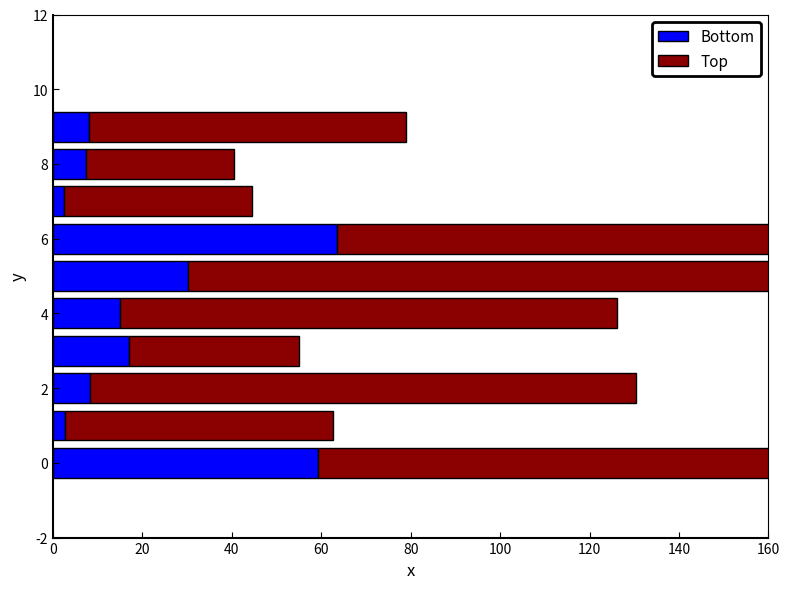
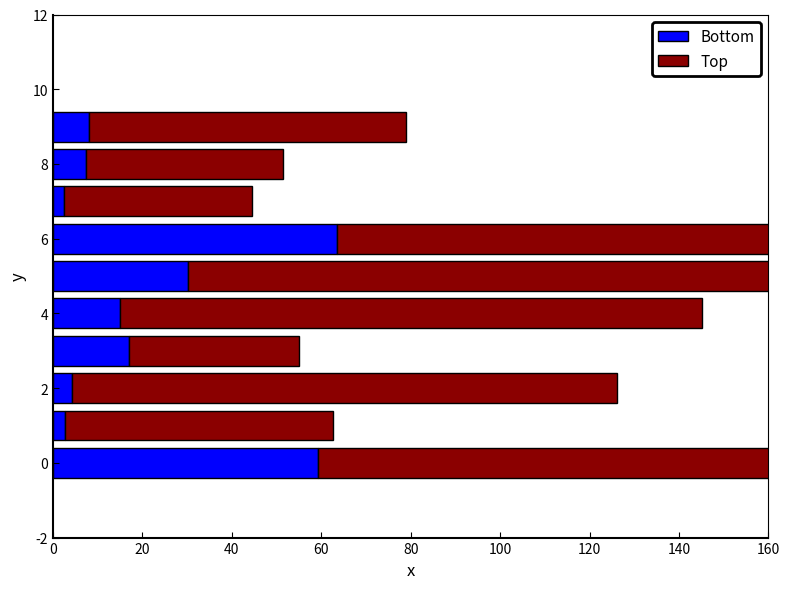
Top, 8: 33 -> 44
Top, 4: 111 -> 130
Bottom, 2: 8 -> 4
